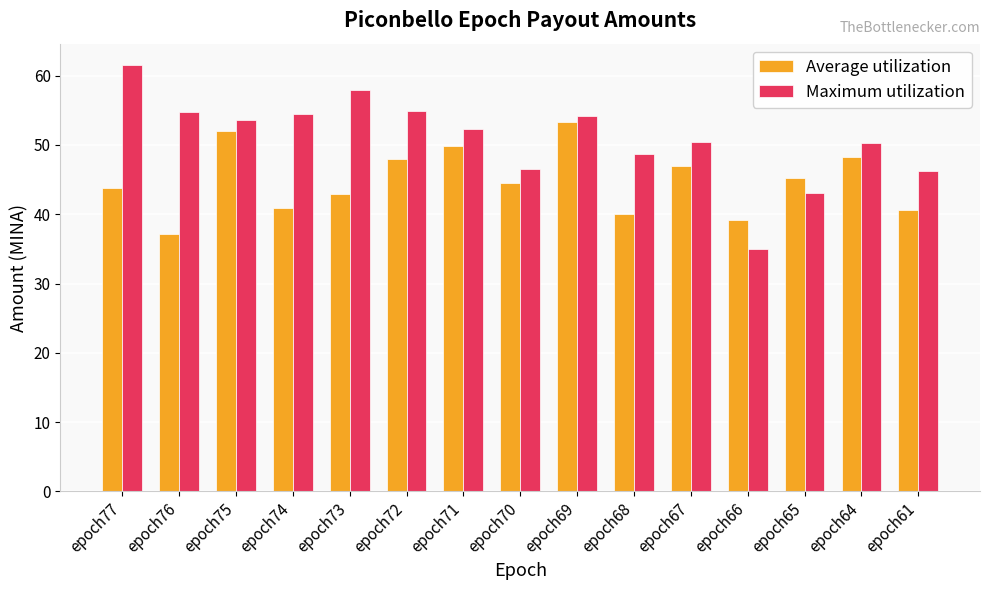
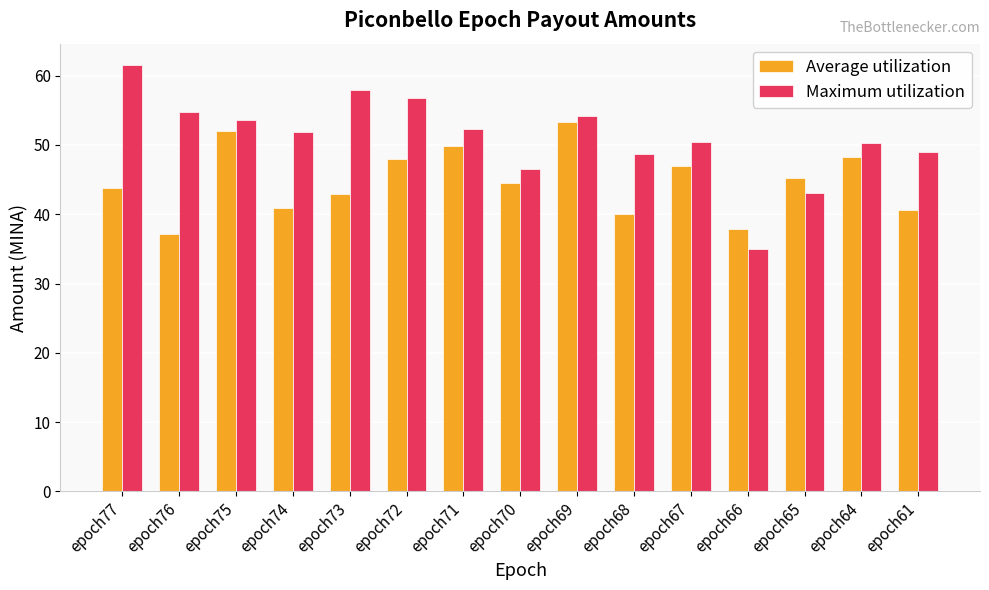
Maximum utilization, epoch74: 54 -> 52
Maximum utilization, epoch72: 55 -> 57
Average utilization, epoch66: 39 -> 38
Maximum utilization, epoch61: 46 -> 49
